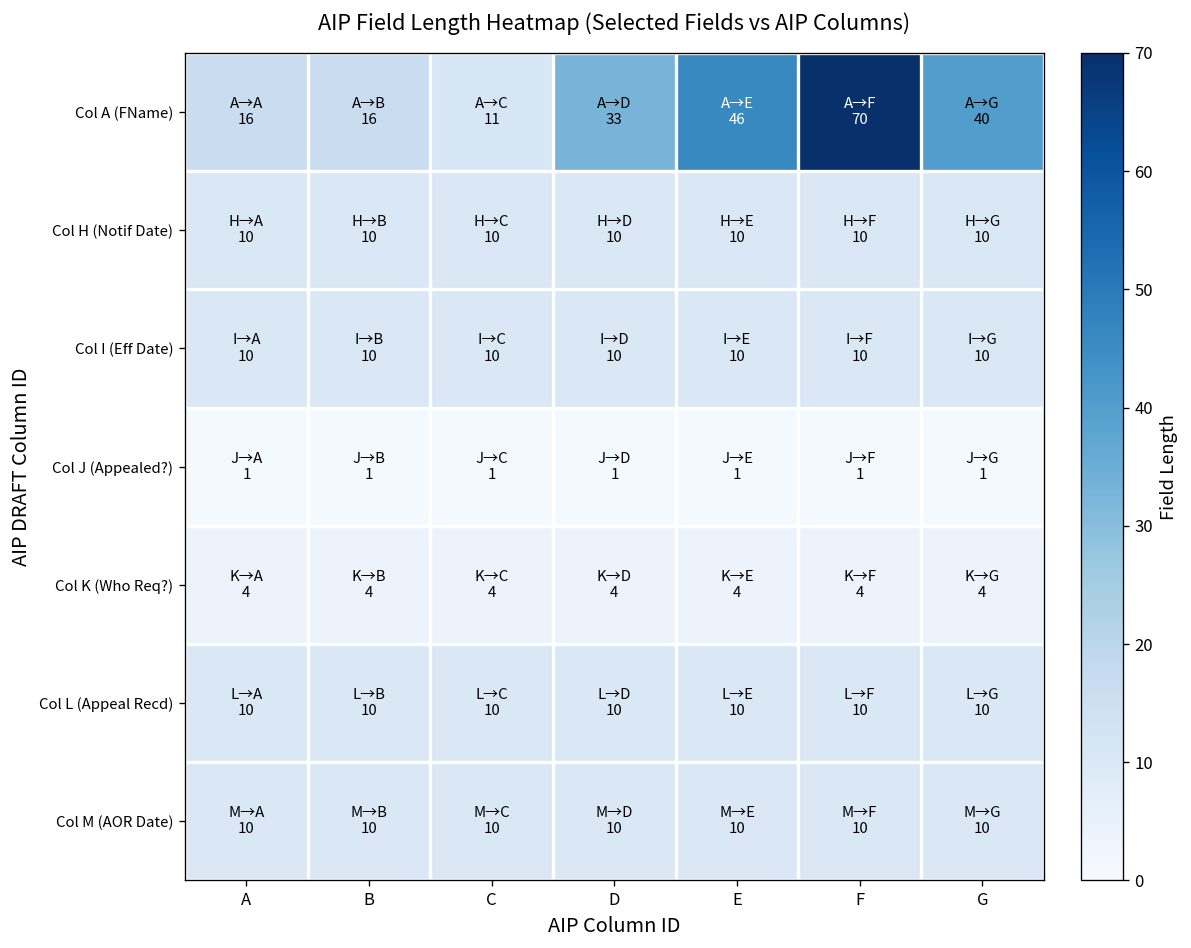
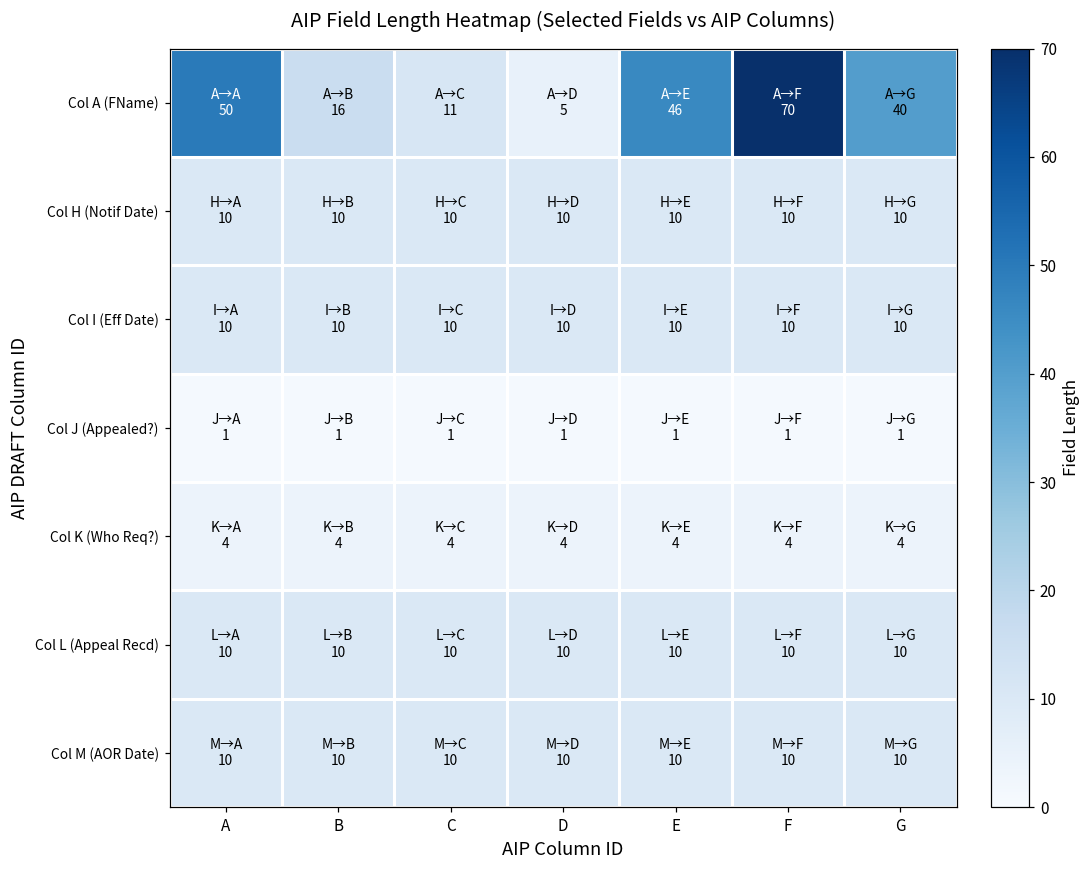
Col A (FName), A: 16 -> 50
Col A (FName), D: 33 -> 5
